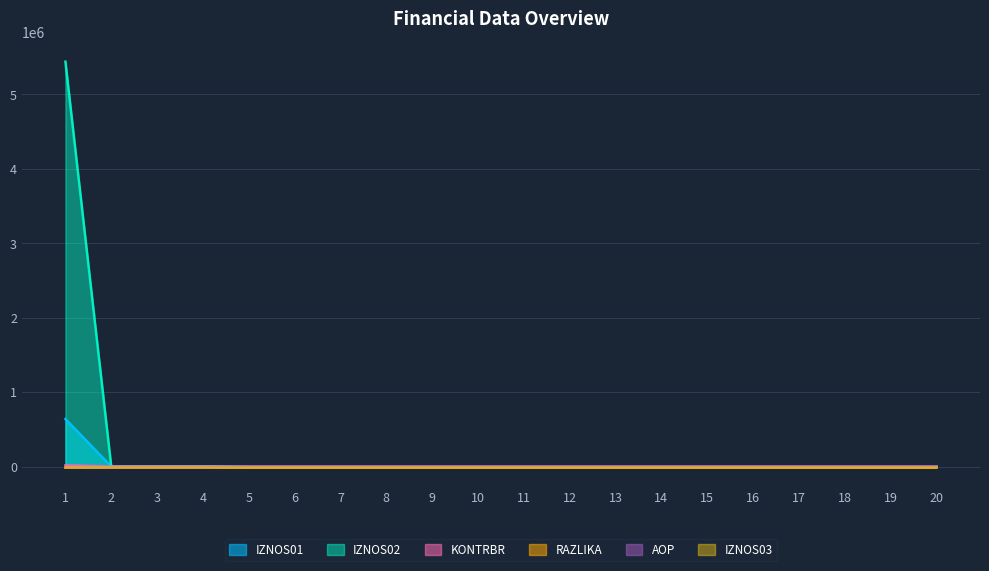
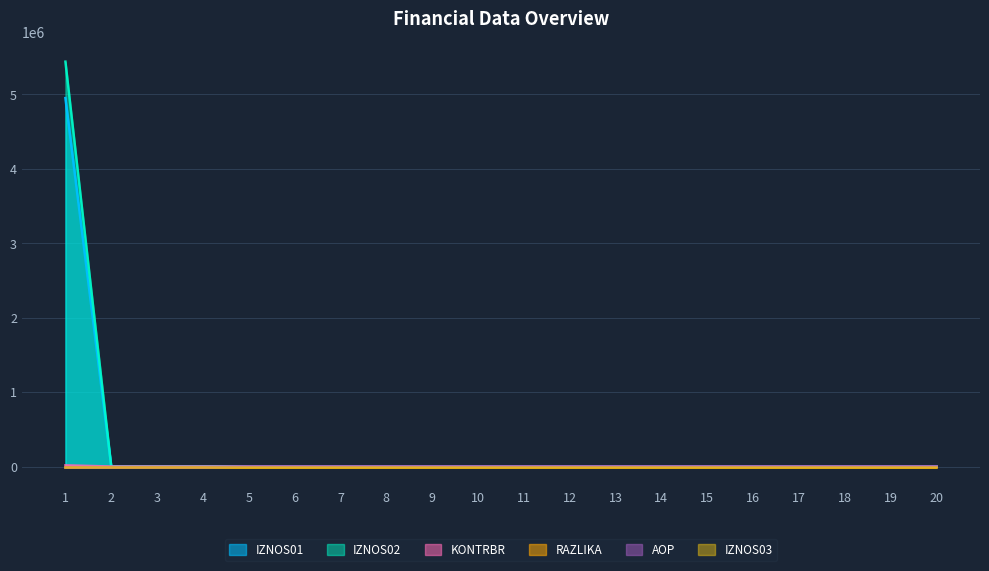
IZNOS01, 1: 600000 -> 5000000
